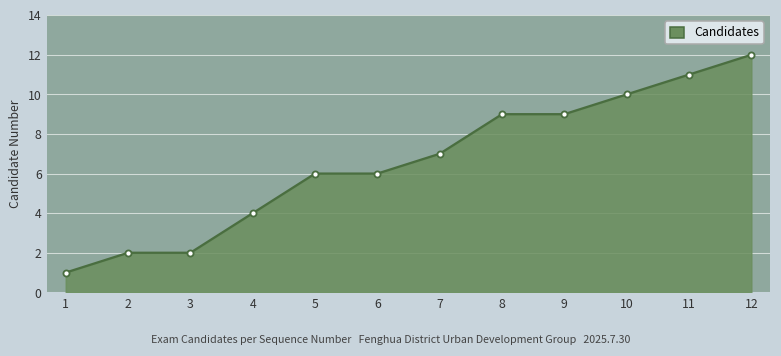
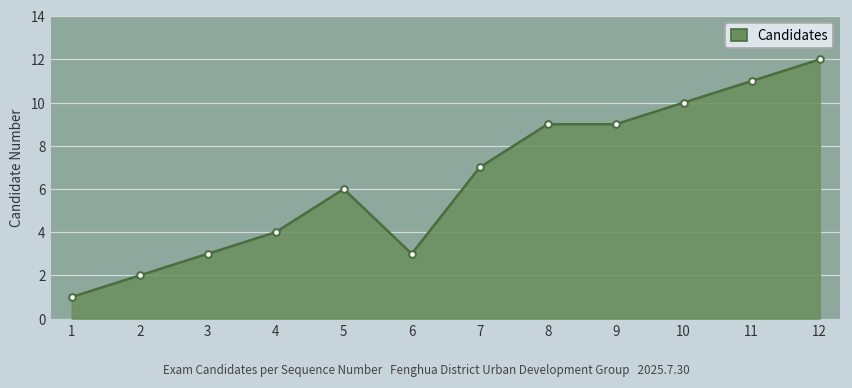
3: 2 -> 3
6: 6 -> 3
